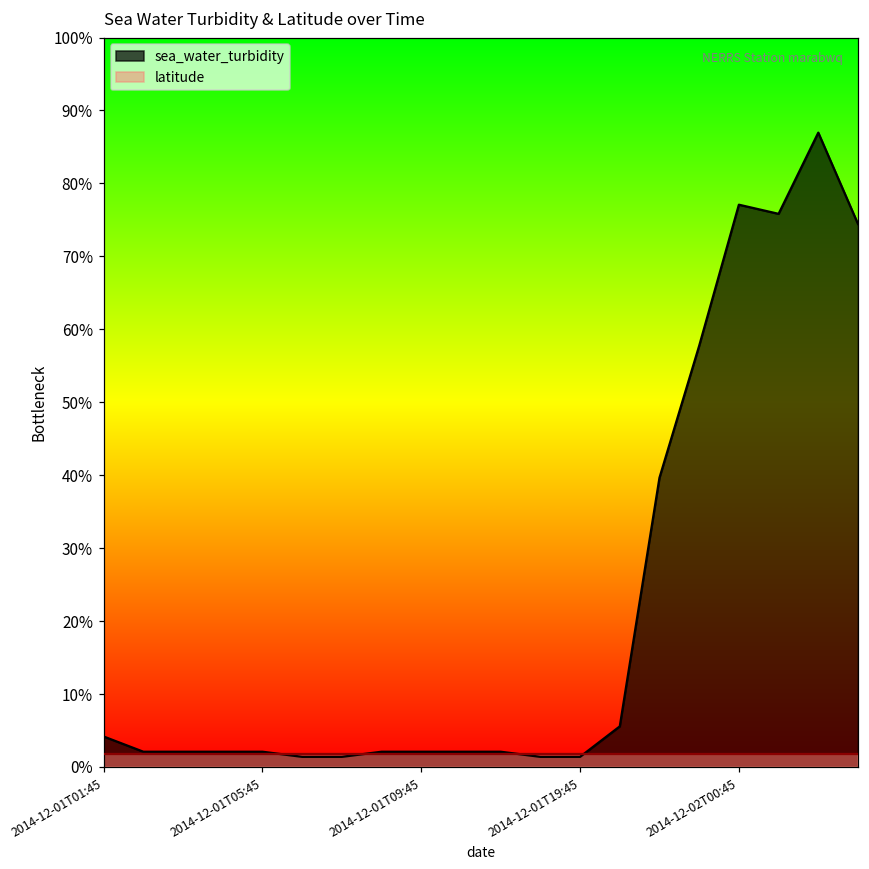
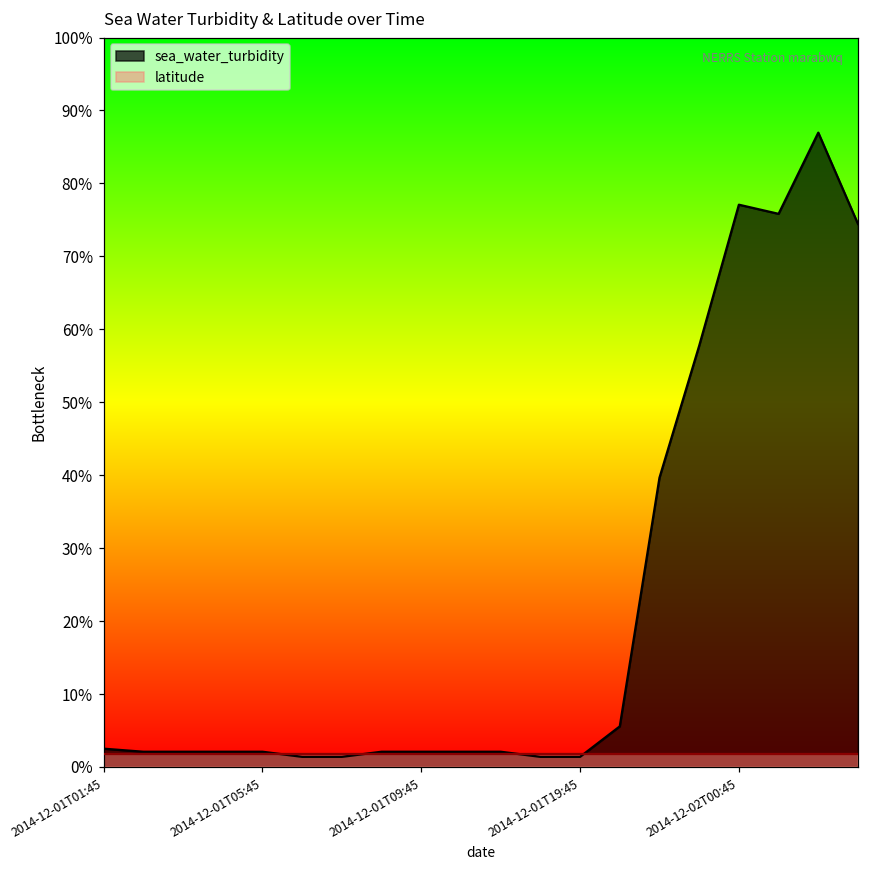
sea_water_turbidity, 2014-12-01T01:45: 4% -> 3%
